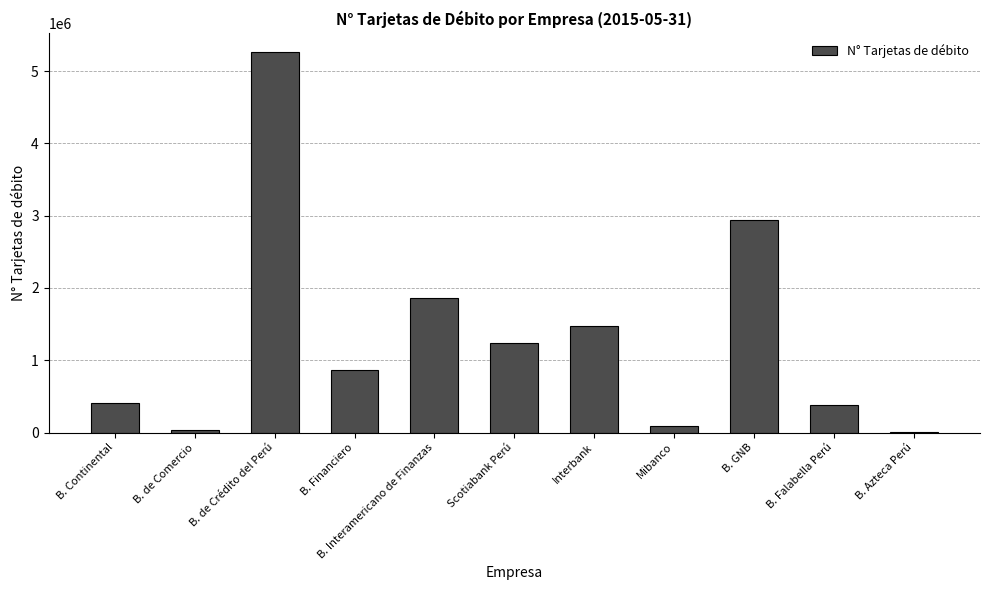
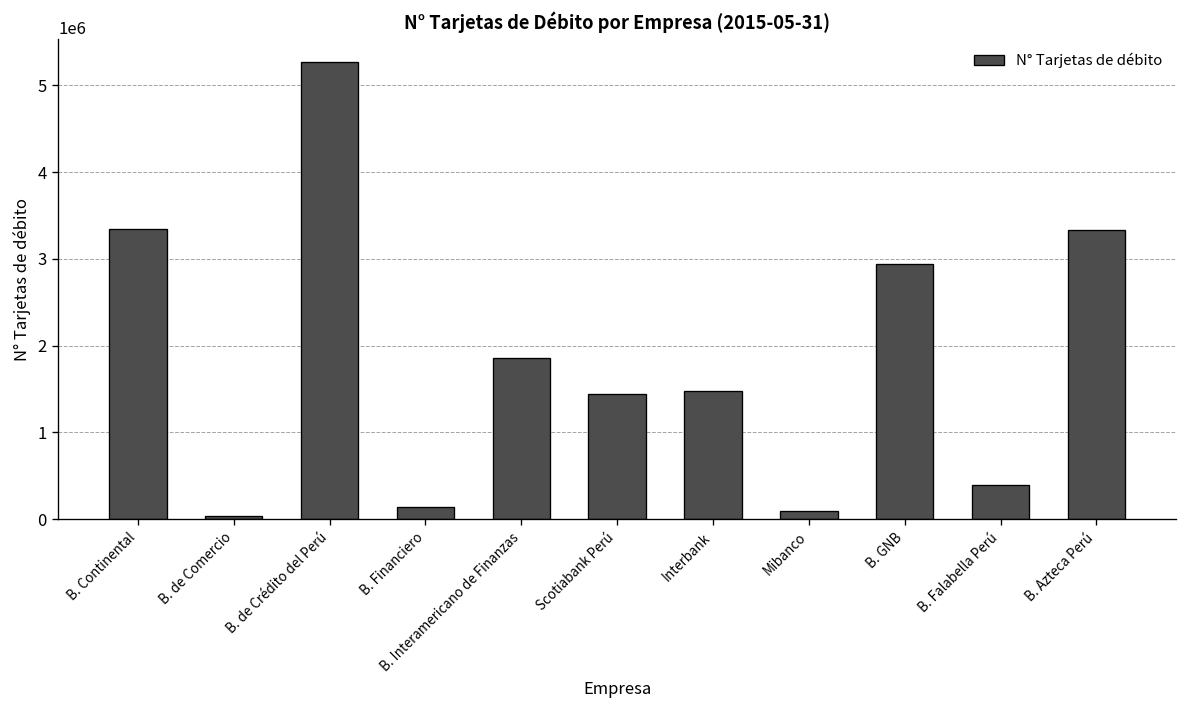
B. Continental: 400000 -> 3300000
B. Financiero: 900000 -> 100000
Scotiabank Perú: 1200000 -> 1400000
B. Azteca Perú: 0 -> 3300000
